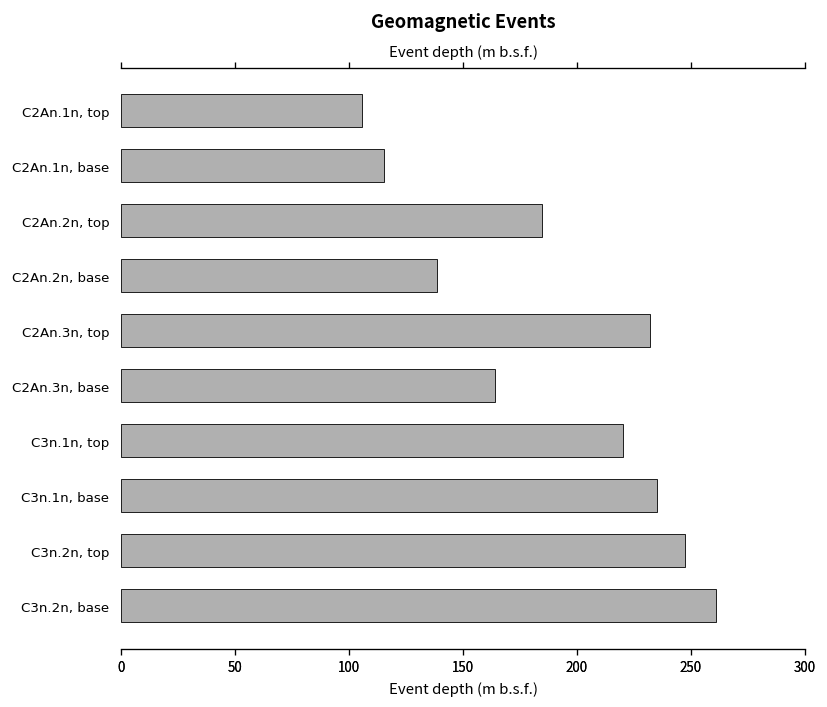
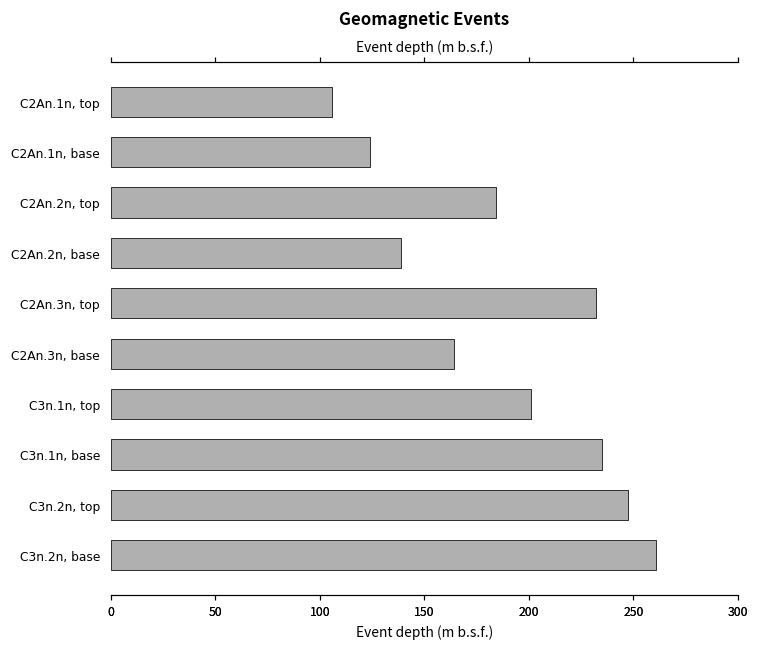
C2An.1n, base: 116 -> 124
C3n.1n, top: 220 -> 201
